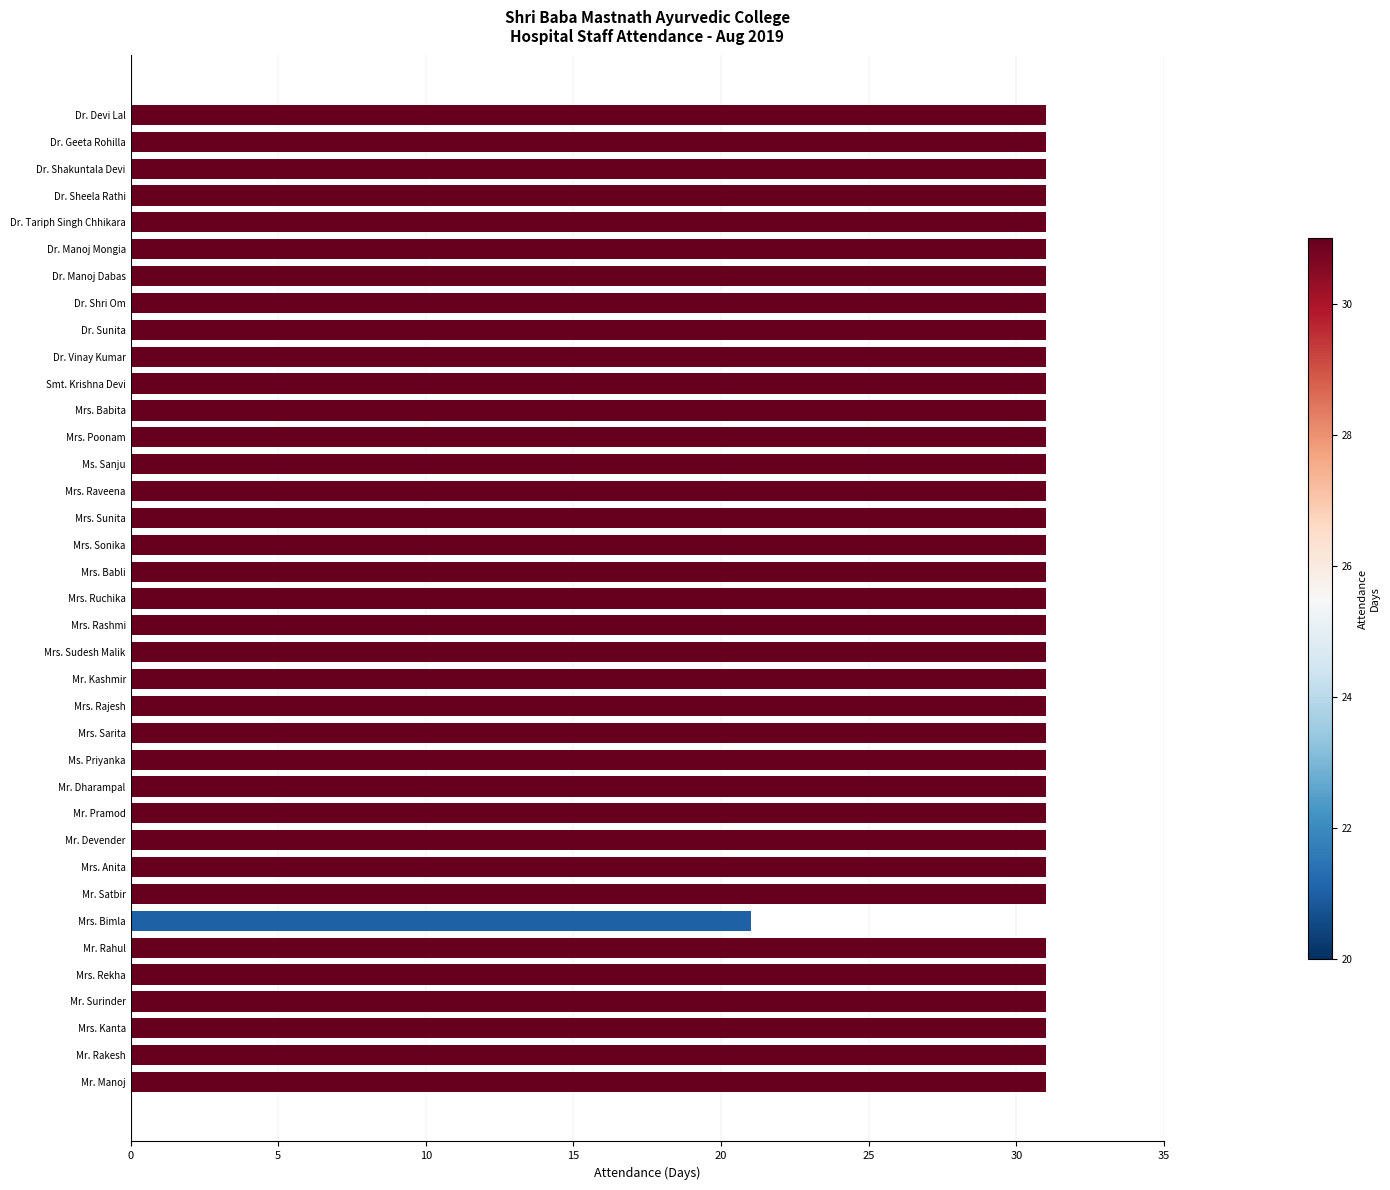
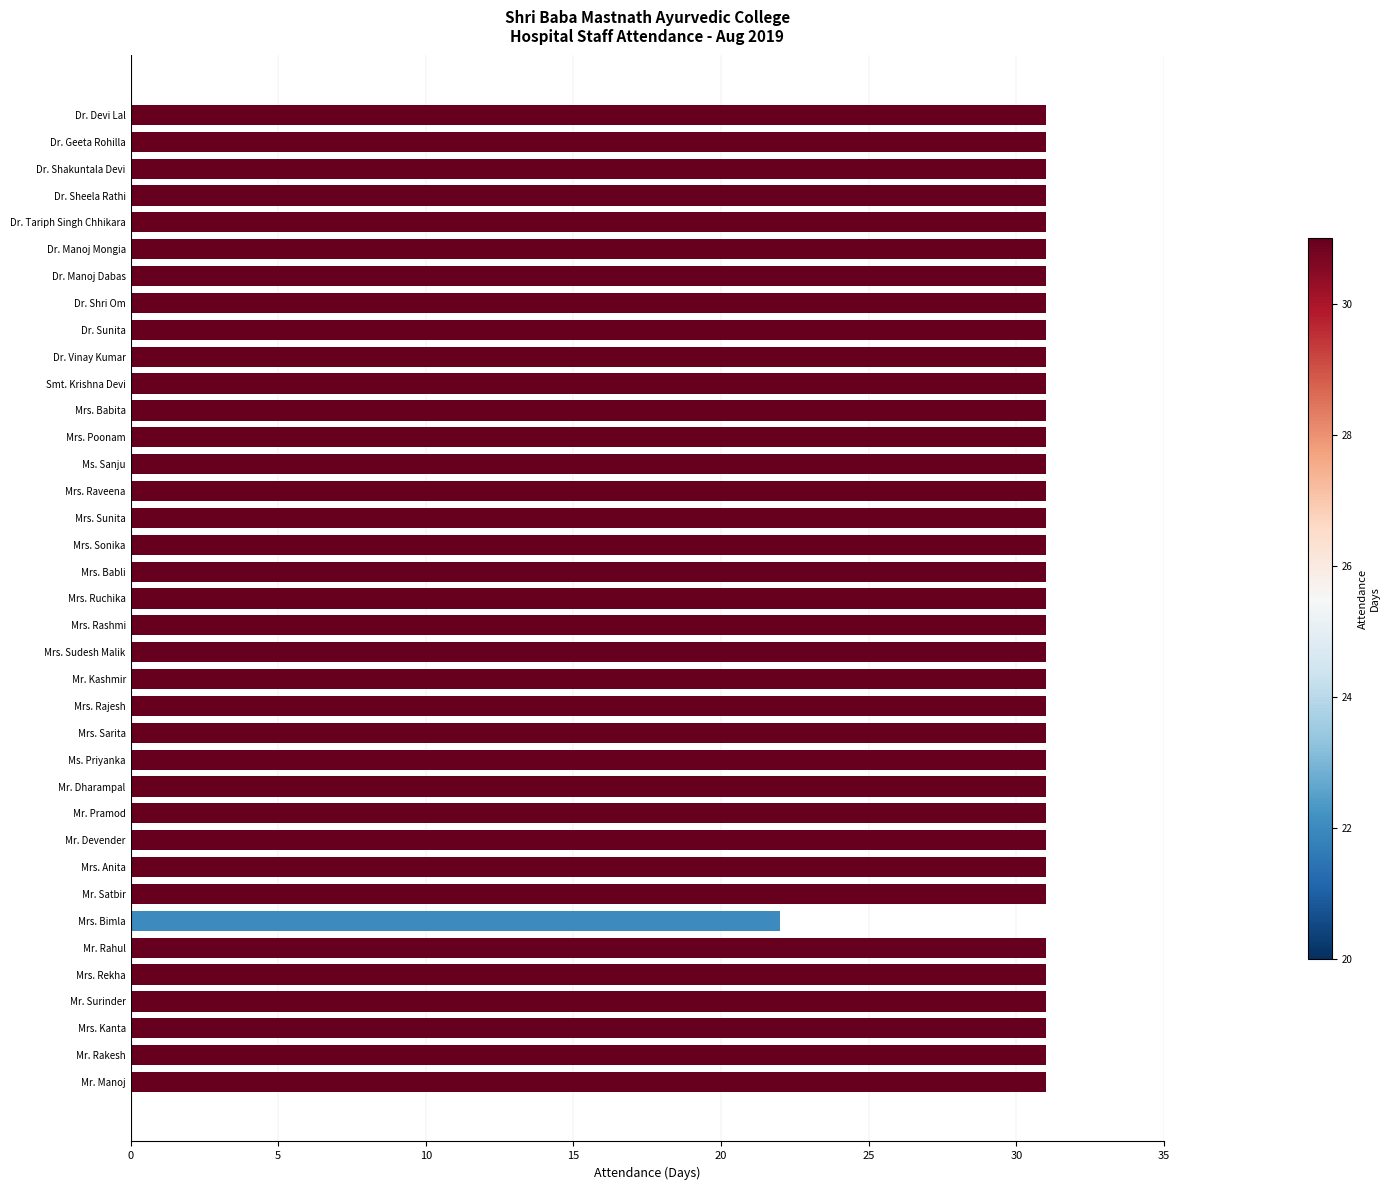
Mrs. Bimla: 21 -> 22
